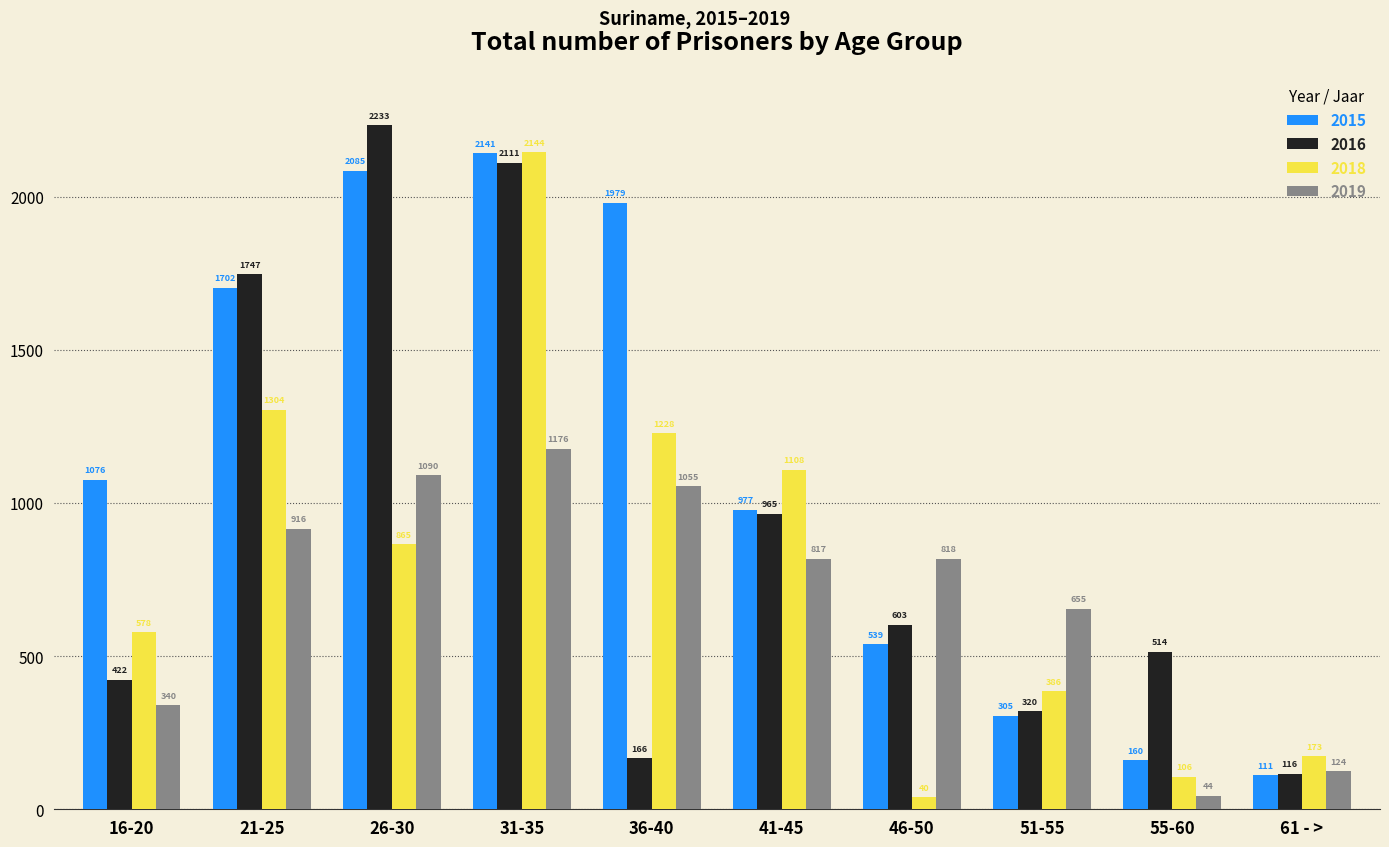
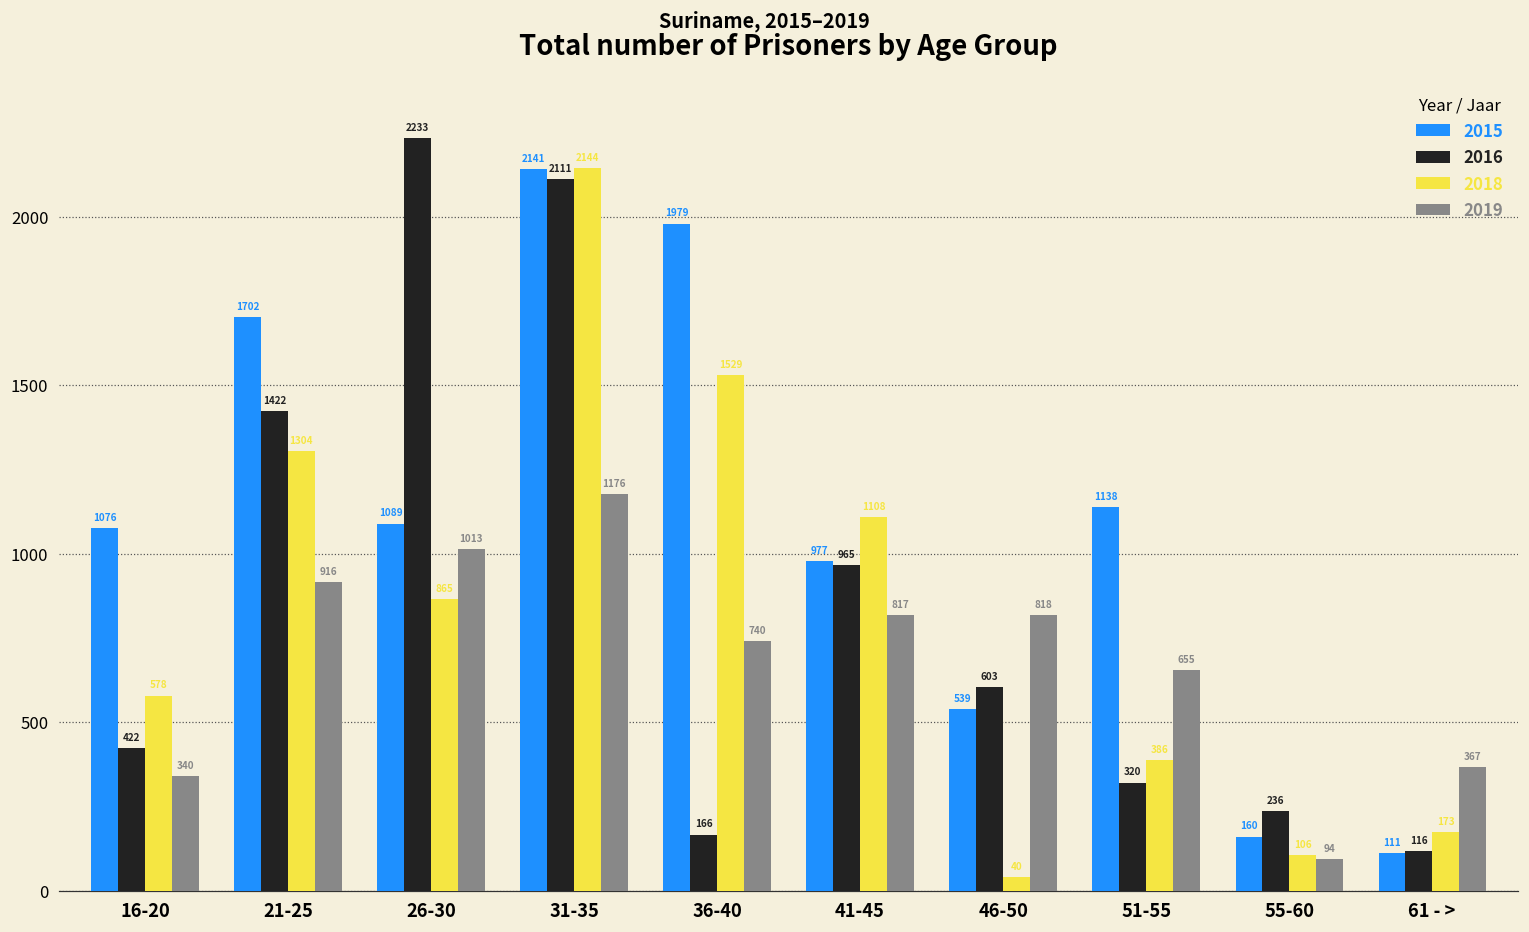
2016, 21-25: 1747 -> 1422
2015, 26-30: 2085 -> 1089
2019, 26-30: 1090 -> 1013
2018, 36-40: 1228 -> 1529
2019, 36-40: 1055 -> 740
2015, 51-55: 305 -> 1138
2016, 55-60: 514 -> 236
2019, 55-60: 44 -> 94
2019, 61 - >: 124 -> 367
